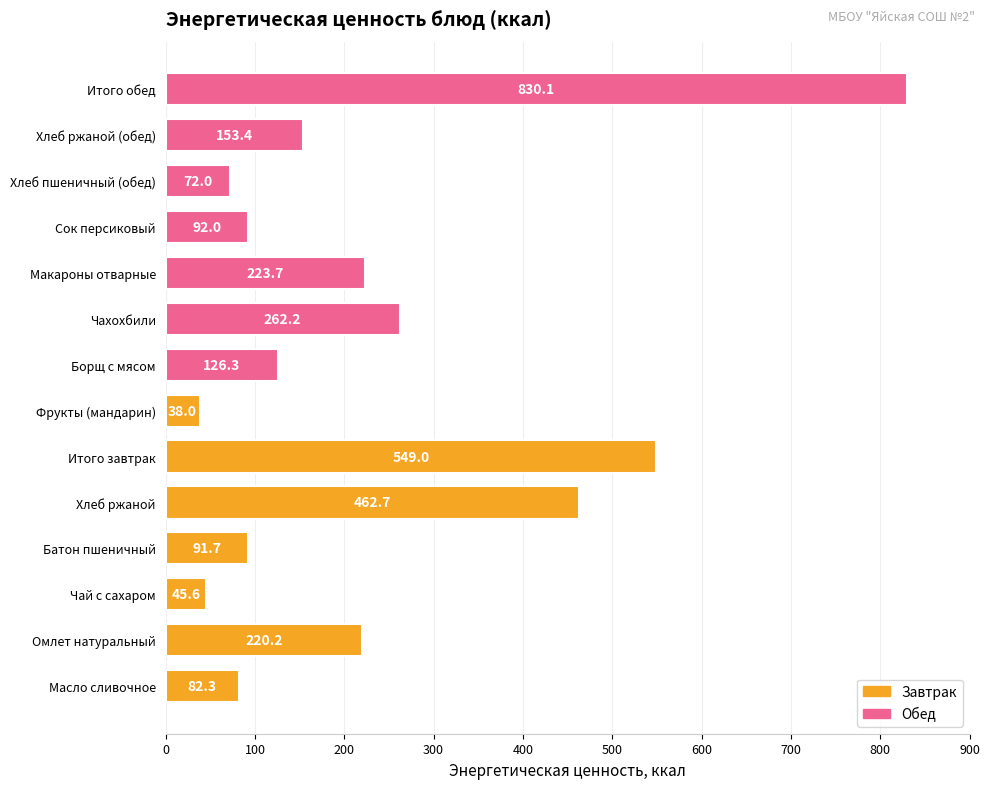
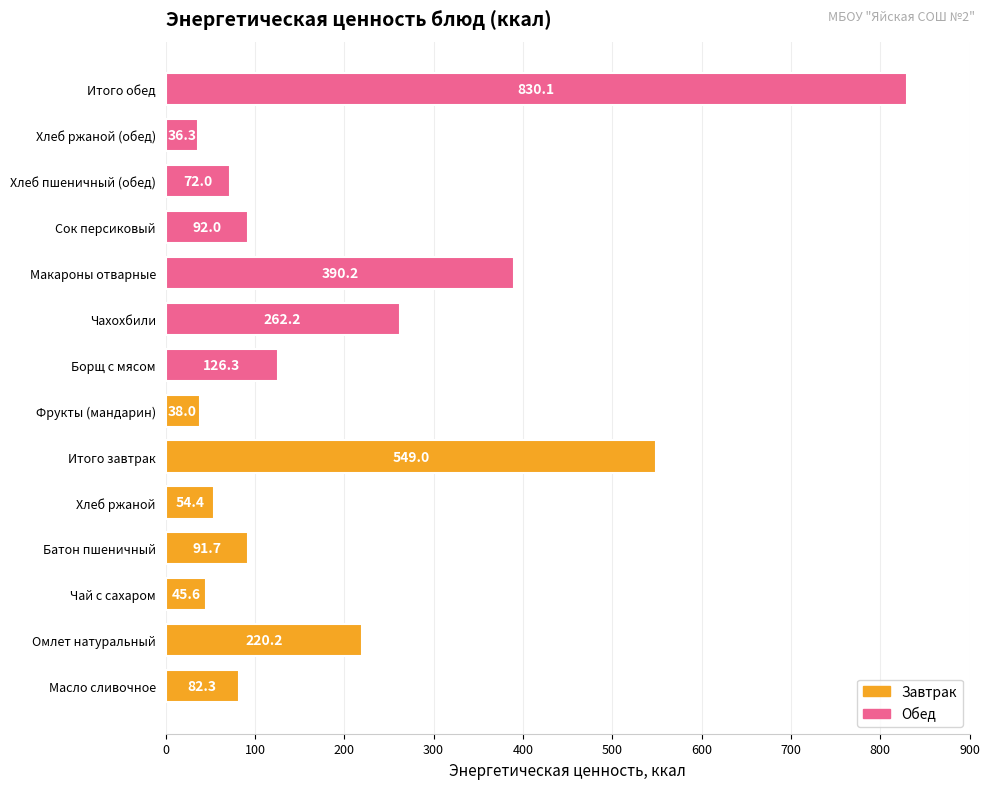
Хлеб ржаной (обед): 153.4 -> 36.3
Макароны отварные: 223.7 -> 390.2
Хлеб ржаной: 462.7 -> 54.4
